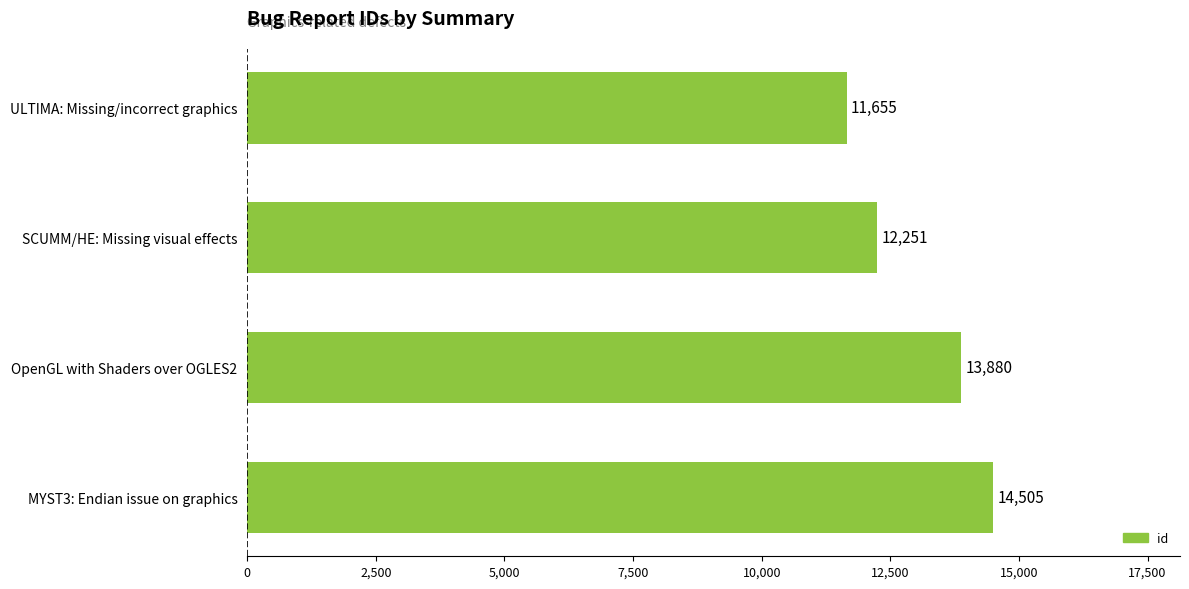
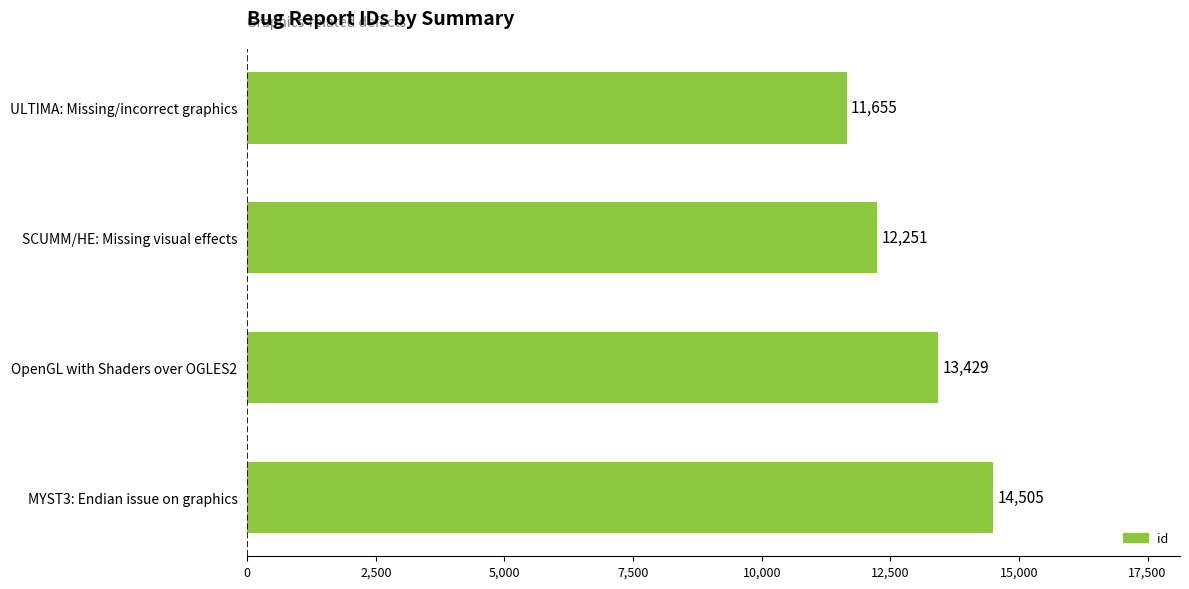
OpenGL with Shaders over OGLES2: 13,880 -> 13,429
